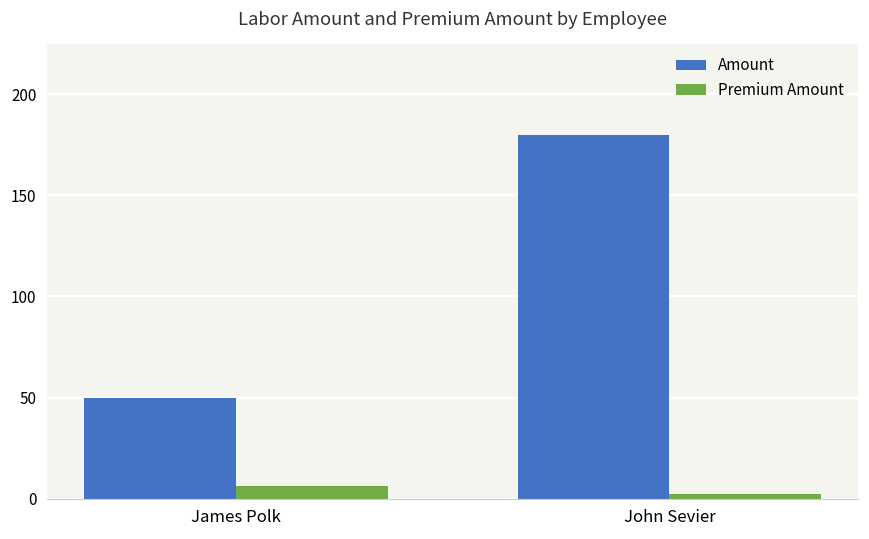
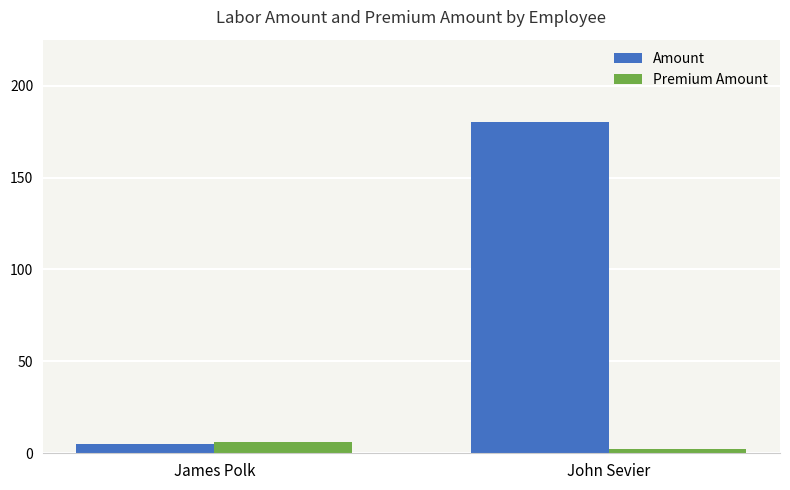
Amount, James Polk: 50 -> 5
